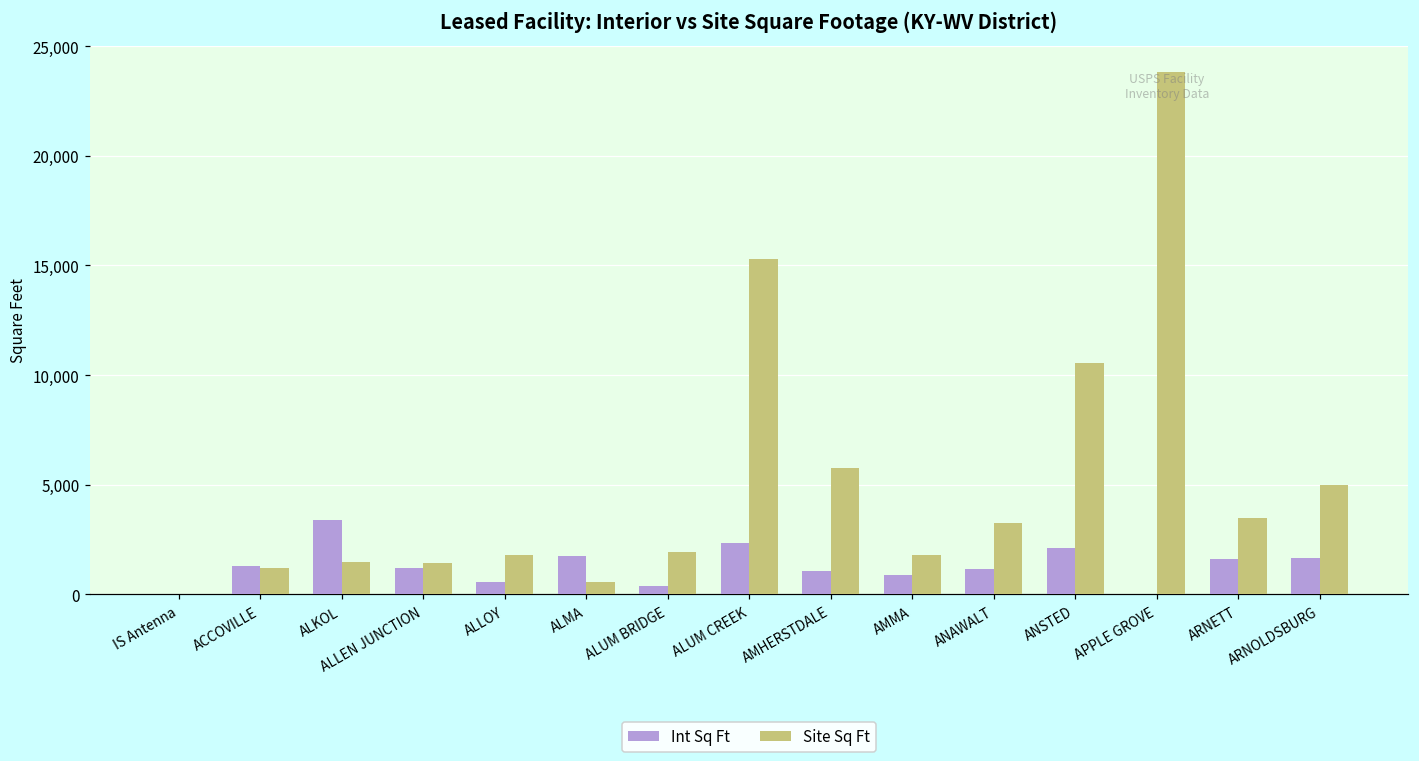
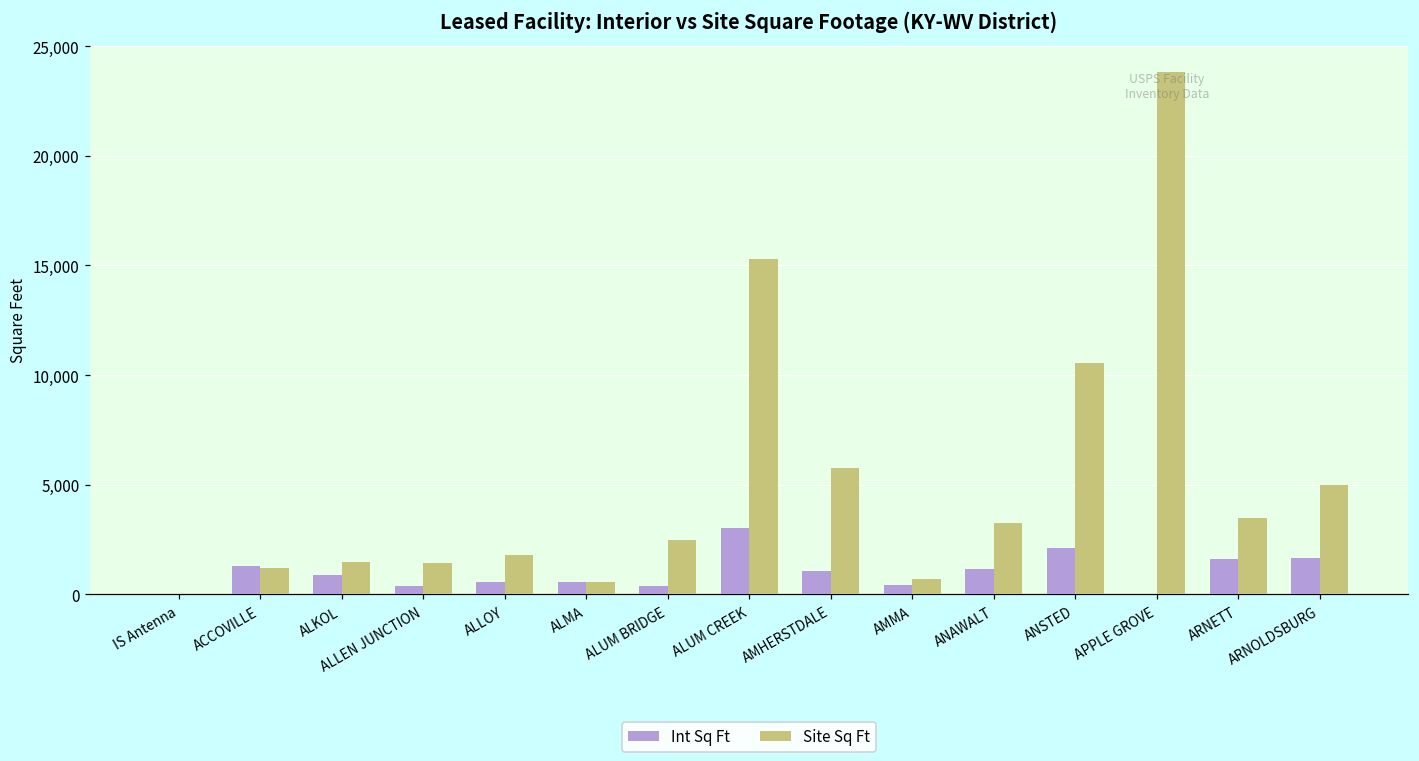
Int Sq Ft, ALKOL: 3,400 -> 900
Int Sq Ft, ALLEN JUNCTION: 1,200 -> 400
Int Sq Ft, ALMA: 1,700 -> 500
Site Sq Ft, ALUM BRIDGE: 1,900 -> 2,500
Int Sq Ft, ALUM CREEK: 2,300 -> 3,000
Int Sq Ft, AMMA: 900 -> 400
Site Sq Ft, AMMA: 1,800 -> 700
